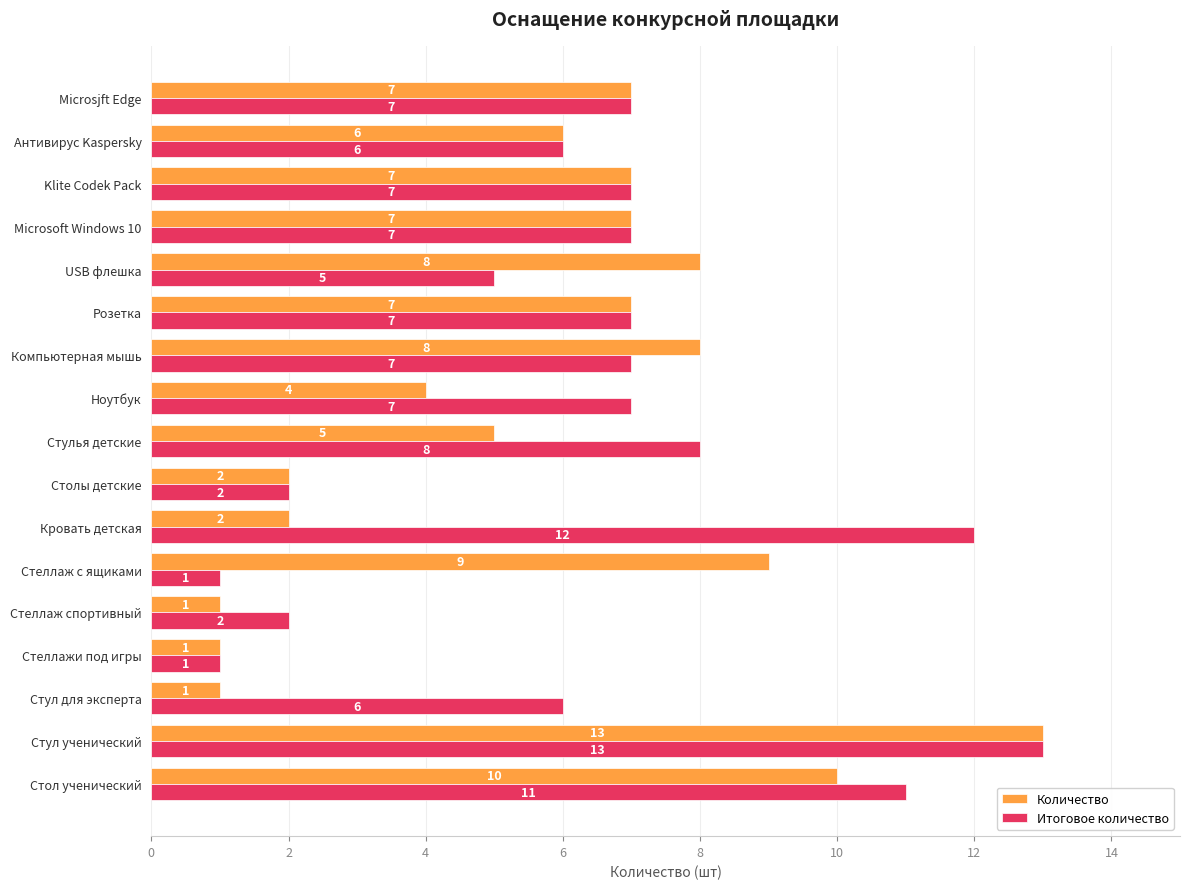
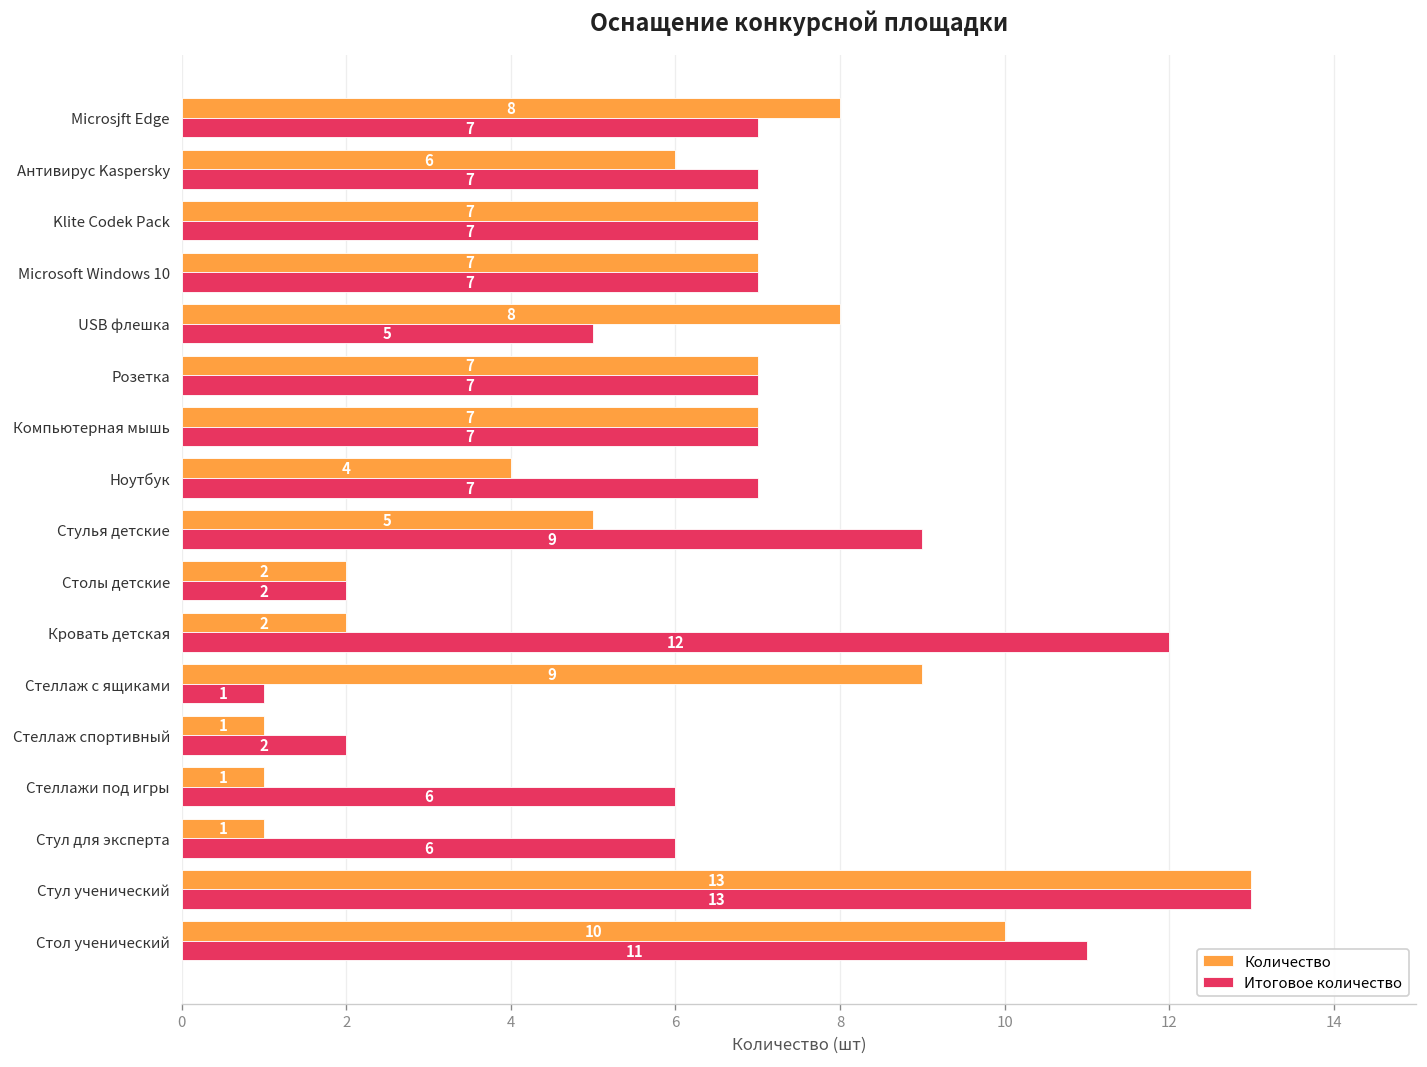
Количество, Microsjft Edge: 7 -> 8
Итоговое количество, Антивирус Kaspersky: 6 -> 7
Количество, Компьютерная мышь: 8 -> 7
Итоговое количество, Стулья детские: 8 -> 9
Итоговое количество, Стеллажи под игры: 1 -> 6
